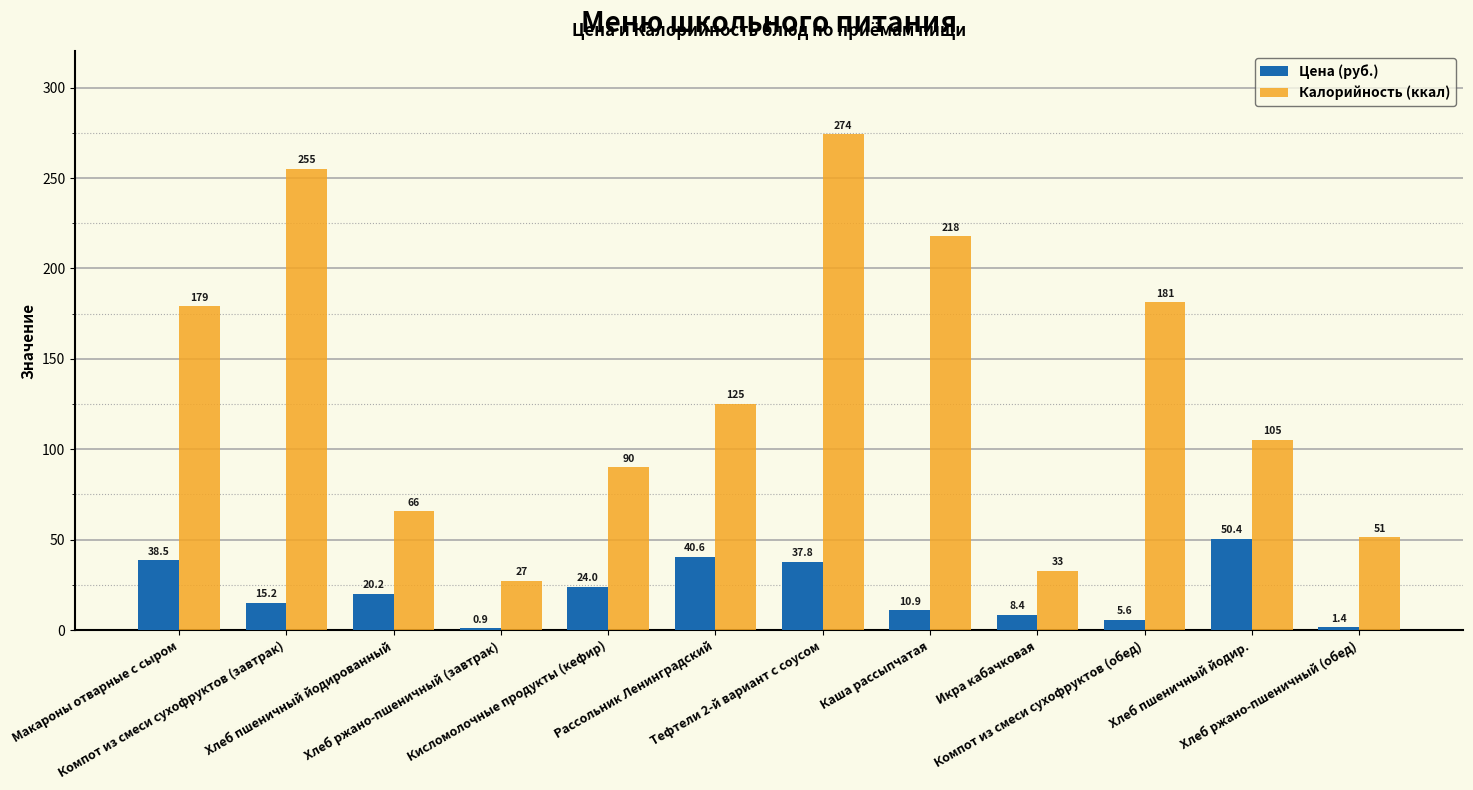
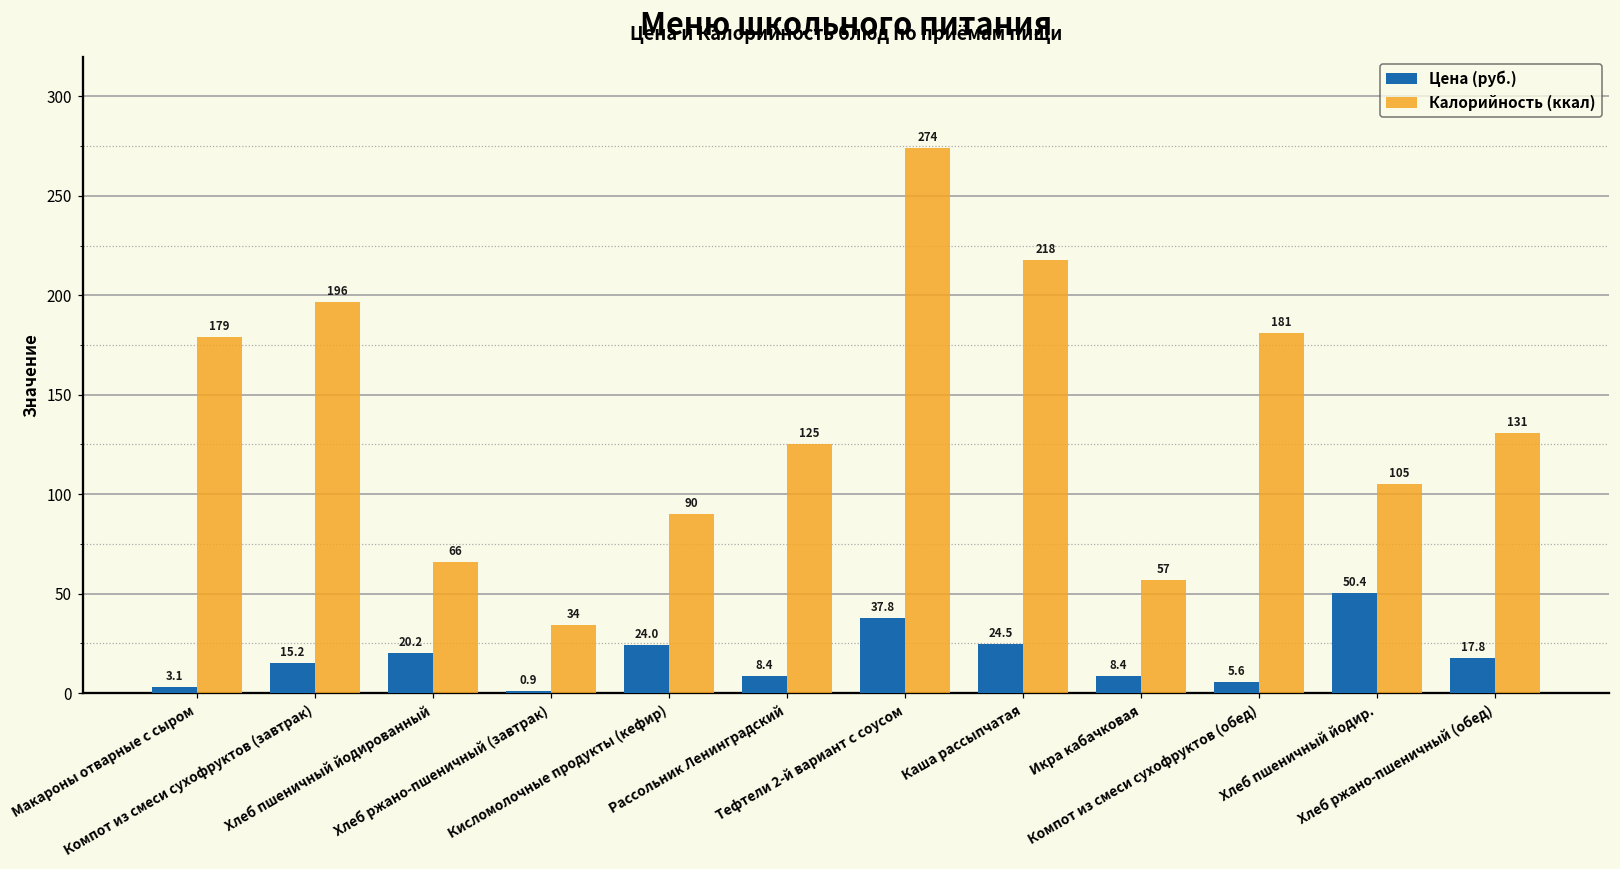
Цена (руб.), Макароны отварные с сыром: 38.5 -> 3.1
Калорийность (ккал), Компот из смеси сухофруктов (завтрак): 255 -> 196
Калорийность (ккал), Хлеб ржано-пшеничный (завтрак): 27 -> 34
Цена (руб.), Рассольник Ленинградский: 40.6 -> 8.4
Цена (руб.), Каша рассыпчатая: 10.9 -> 24.5
Калорийность (ккал), Икра кабачковая: 33 -> 57
Цена (руб.), Хлеб ржано-пшеничный (обед): 1.4 -> 17.8
Калорийность (ккал), Хлеб ржано-пшеничный (обед): 51 -> 131
